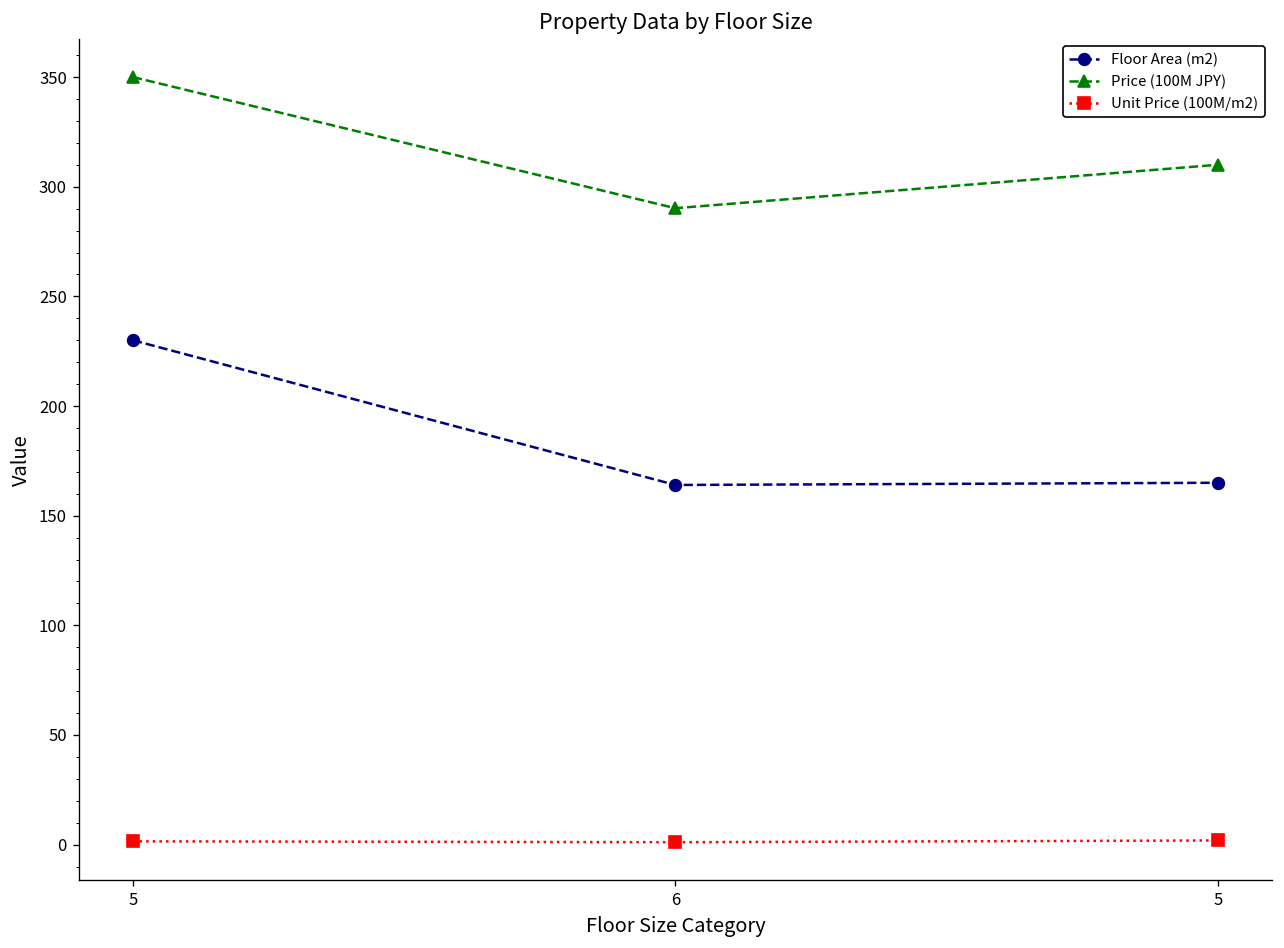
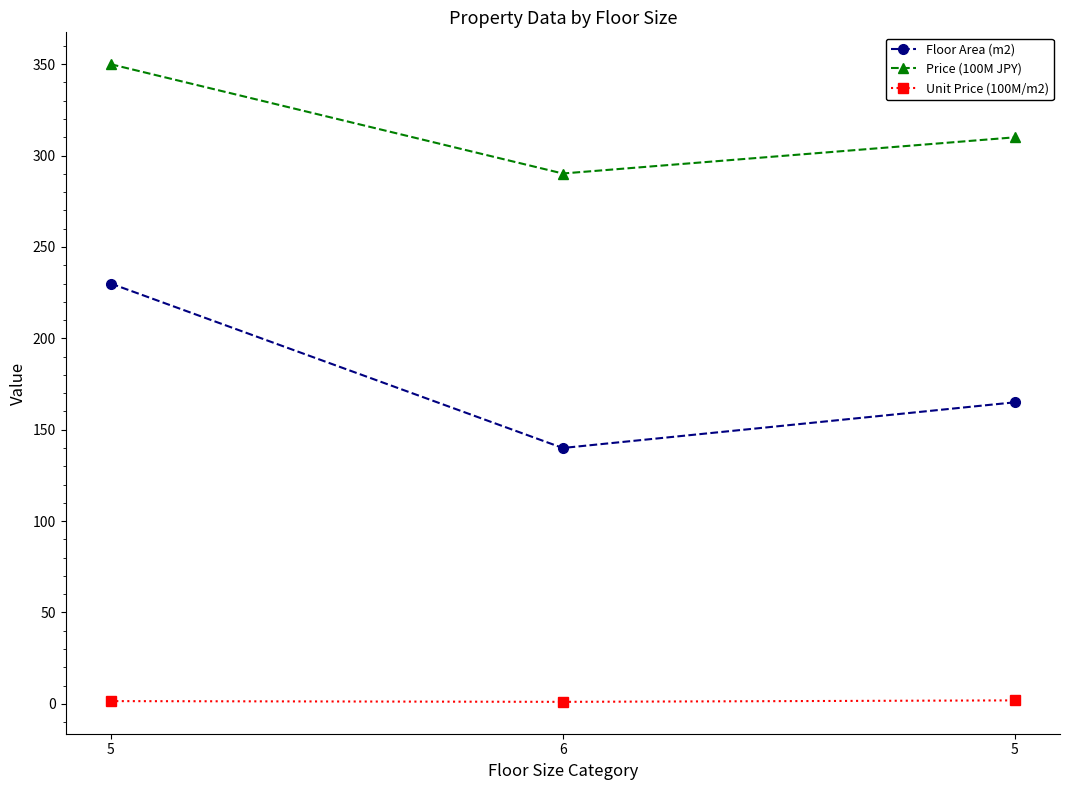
Floor Area (m2), 6: 164 -> 140
